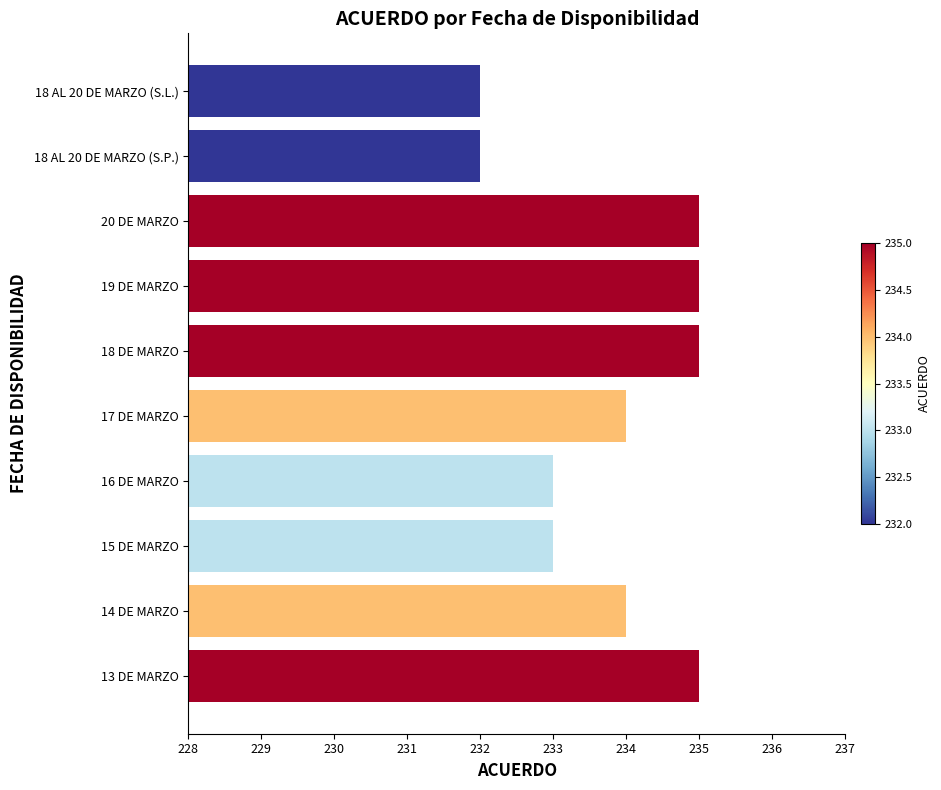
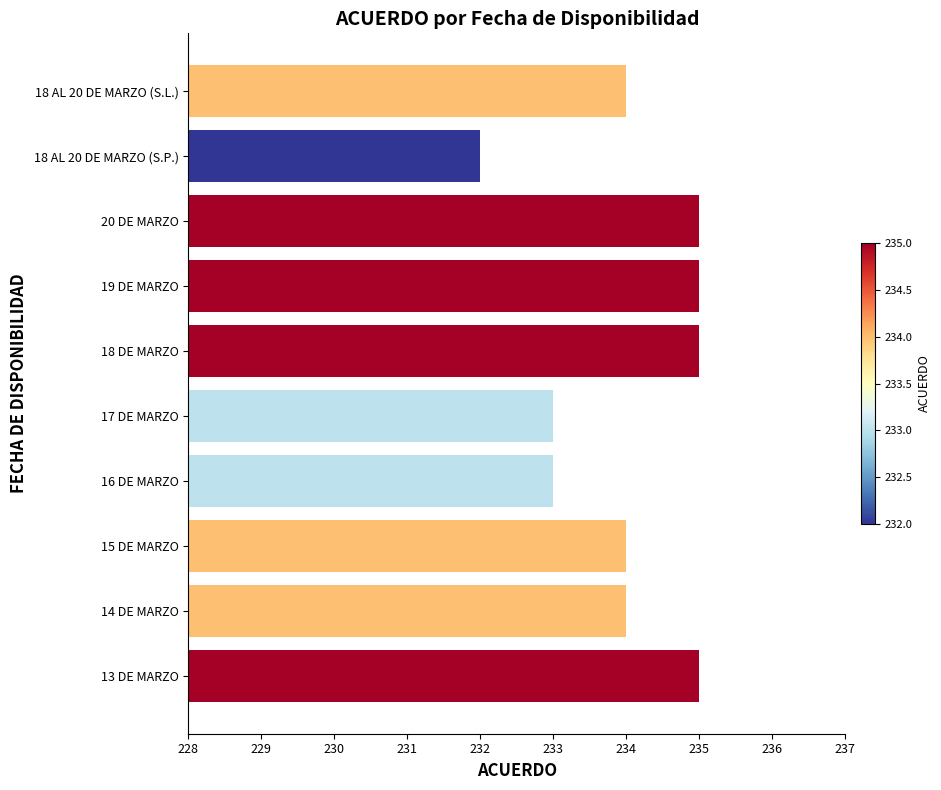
18 AL 20 DE MARZO (S.L.): 232 -> 234
17 DE MARZO: 234 -> 233
15 DE MARZO: 233 -> 234
